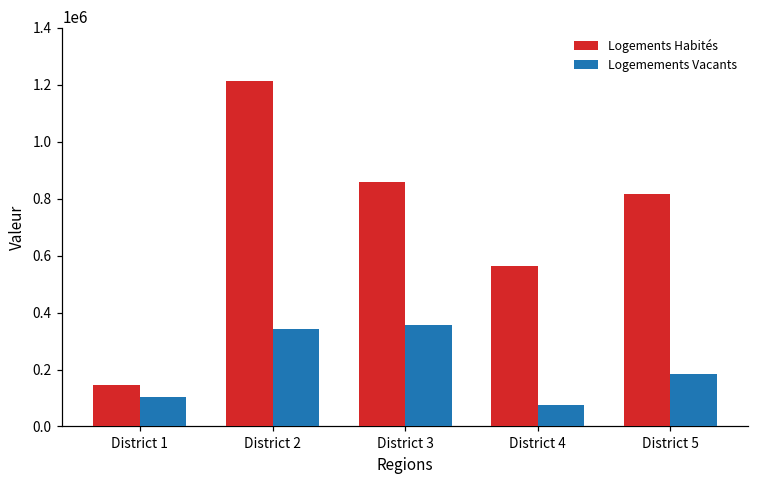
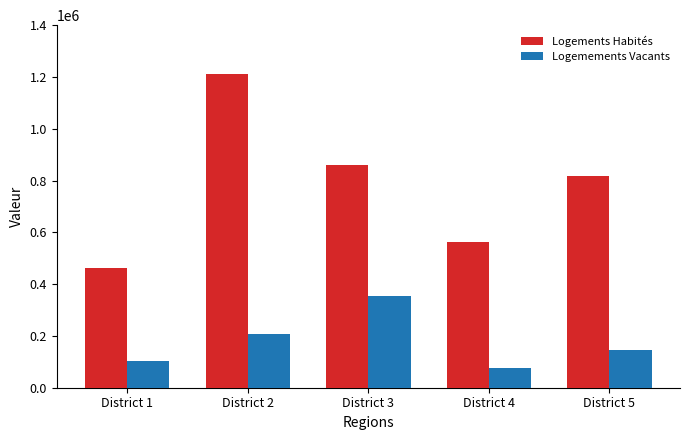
Logements Habités, District 1: 140000 -> 460000
Logemements Vacants, District 2: 340000 -> 210000
Logemements Vacants, District 5: 180000 -> 150000
